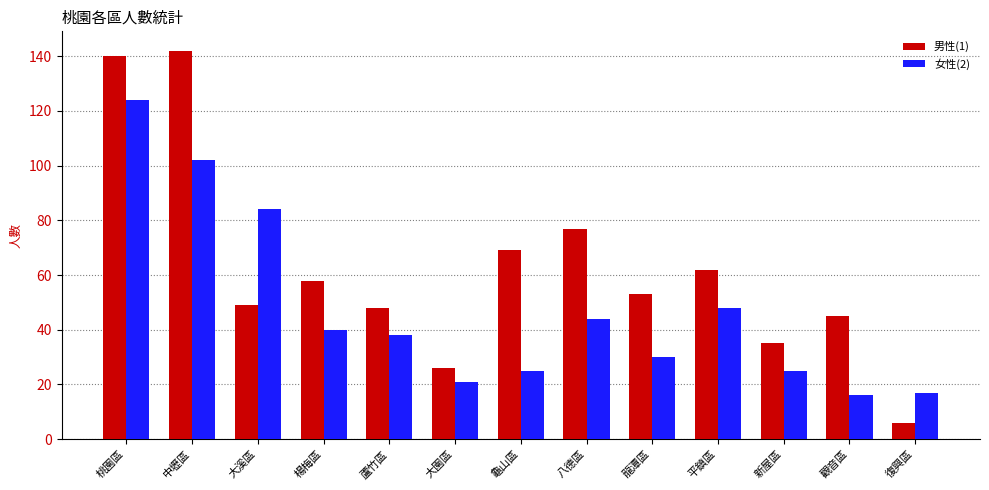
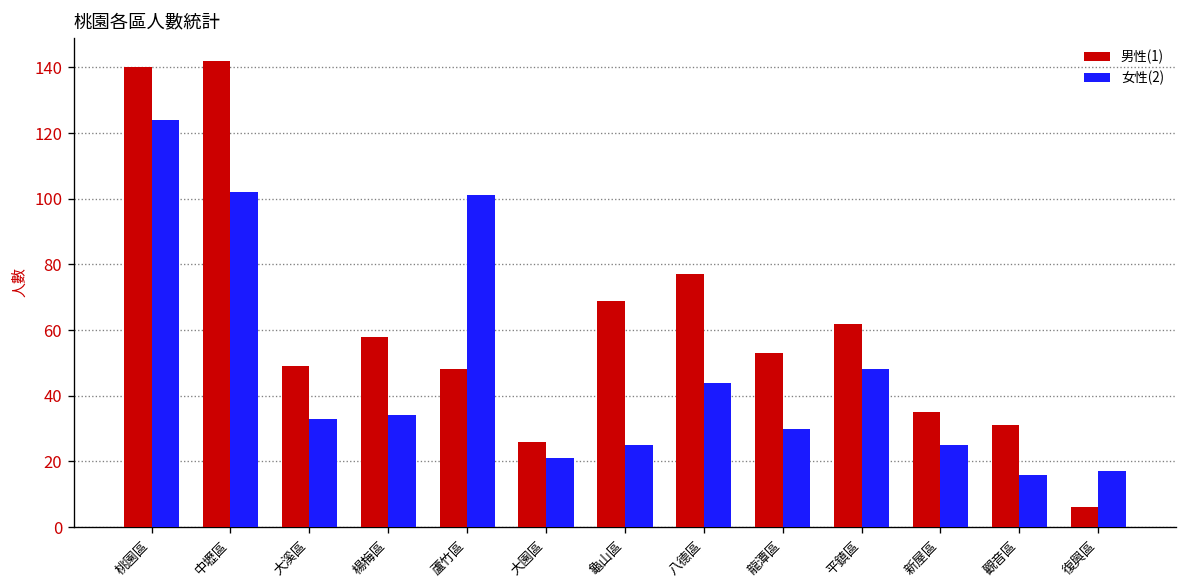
女性(2), 大溪區: 84 -> 33
女性(2), 楊梅區: 40 -> 34
女性(2), 蘆竹區: 38 -> 101
男性(1), 觀音區: 45 -> 31
